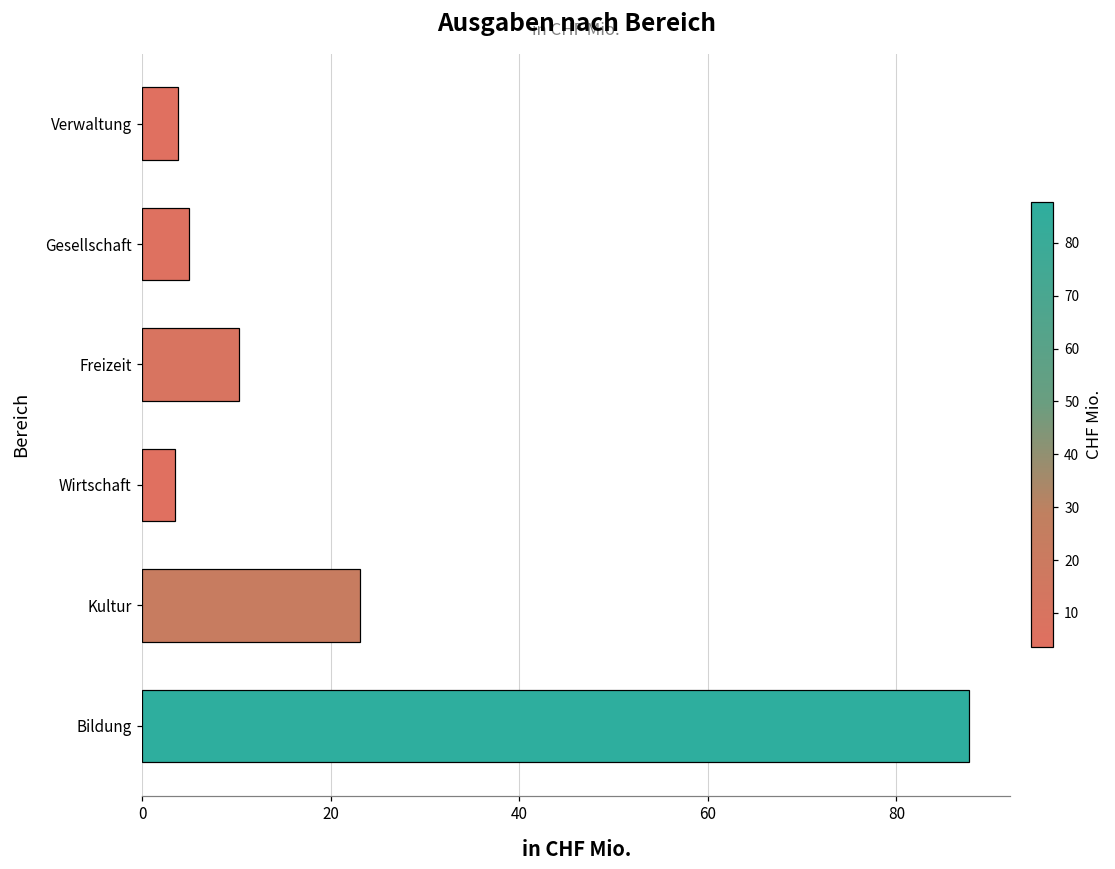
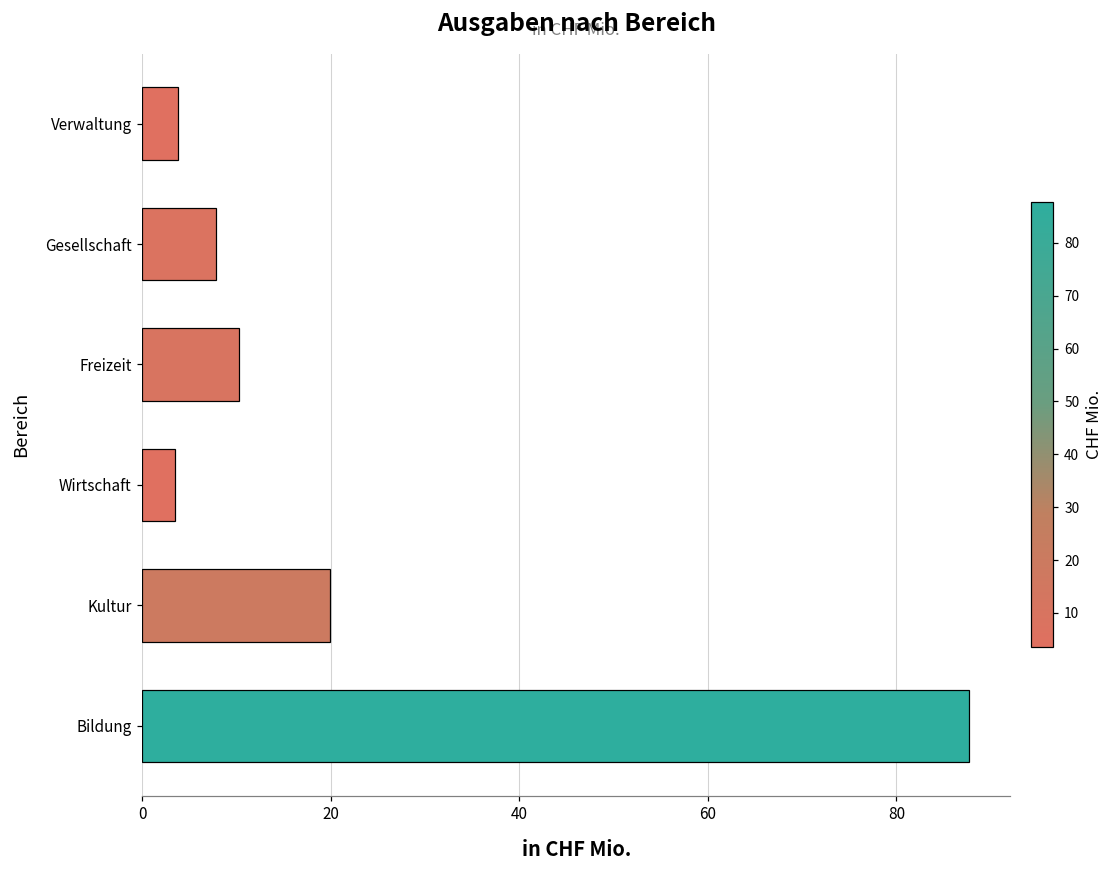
Gesellschaft: 5 -> 8
Kultur: 23 -> 20
